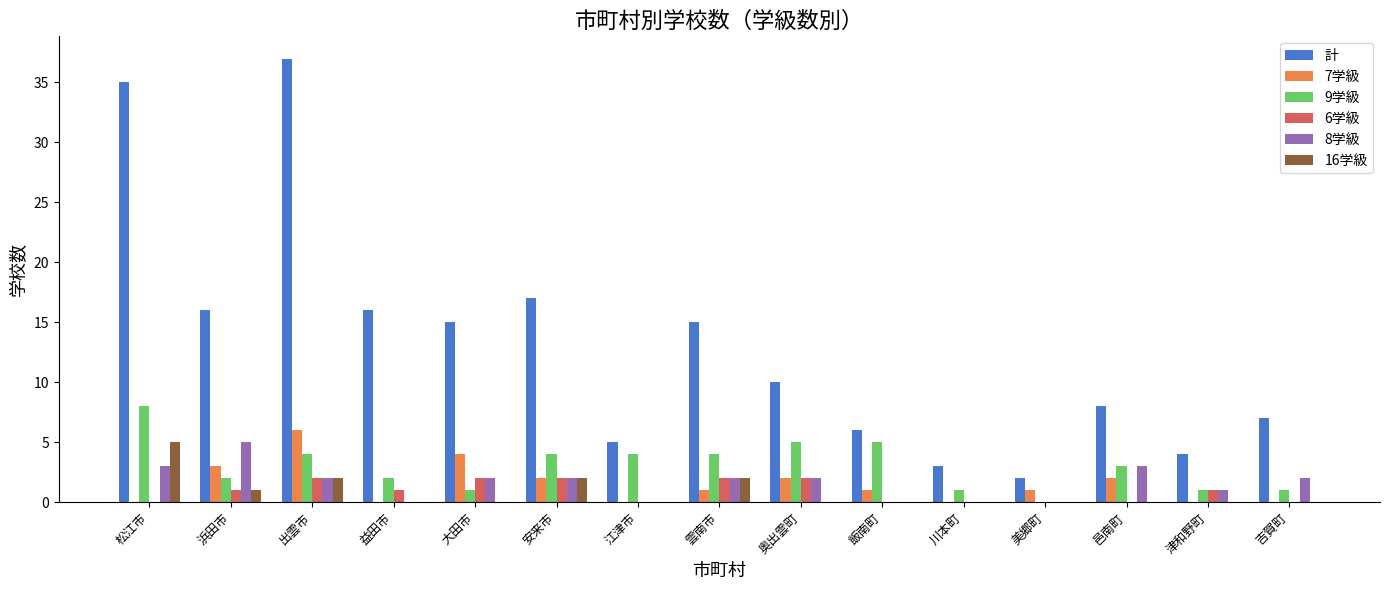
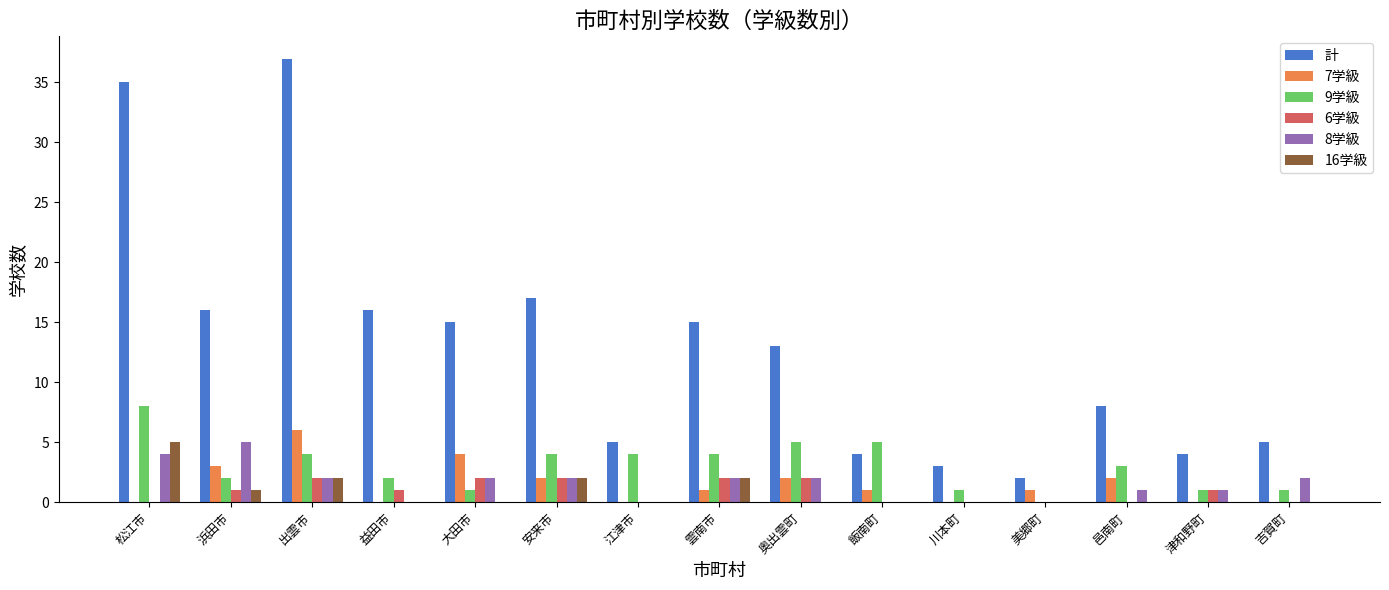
8学級, 松江市: 3 -> 4
計, 奥出雲町: 10 -> 13
計, 飯南町: 6 -> 4
8学級, 邑南町: 3 -> 1
計, 吉賀町: 7 -> 5
